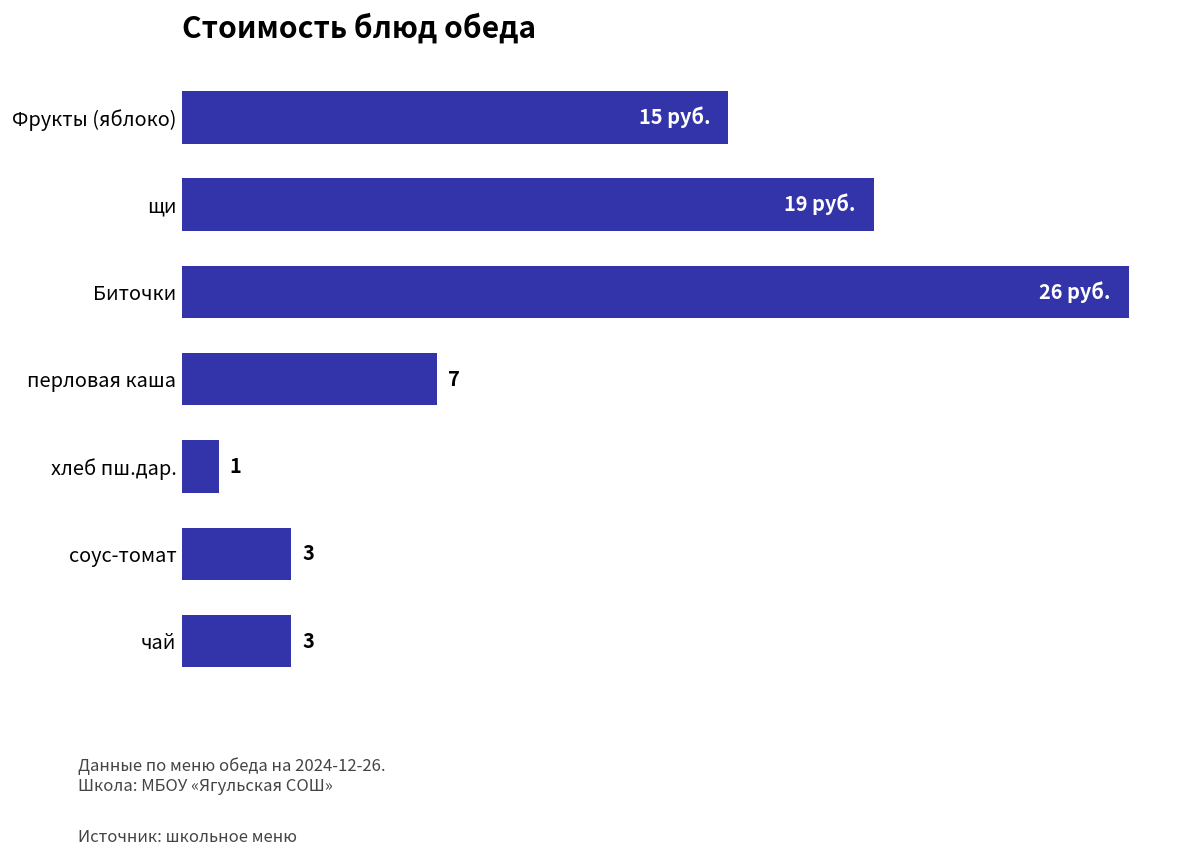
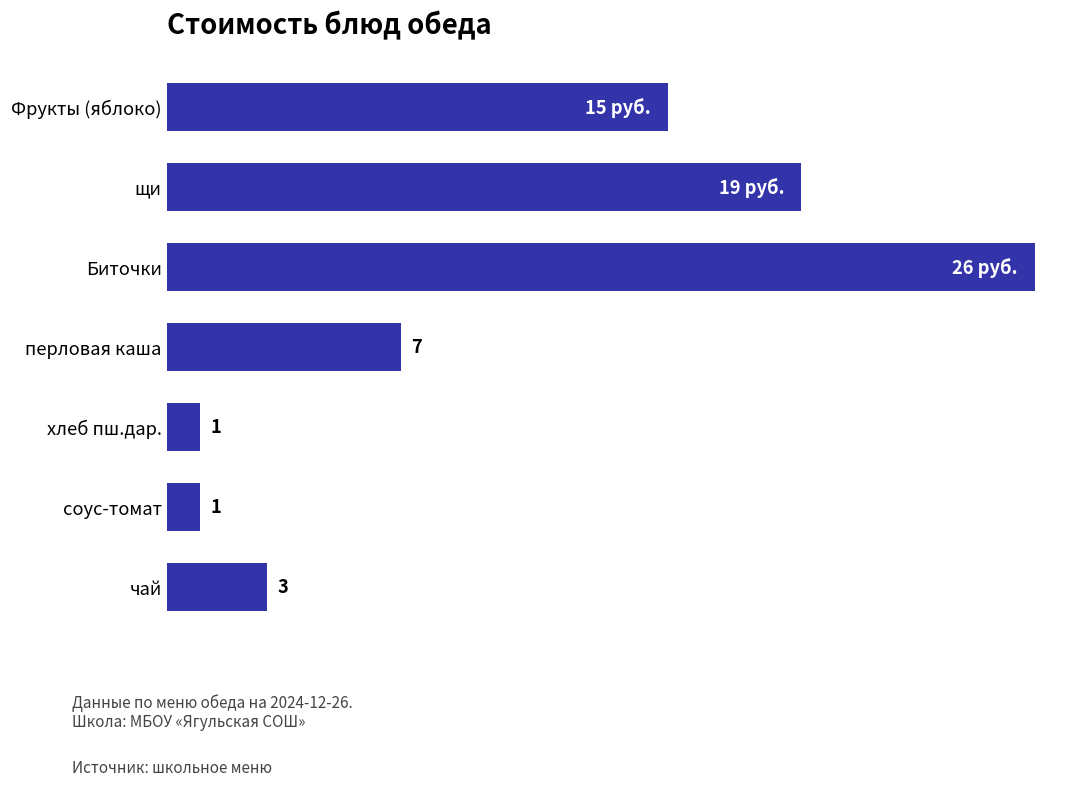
соус-томат: 3 -> 1
